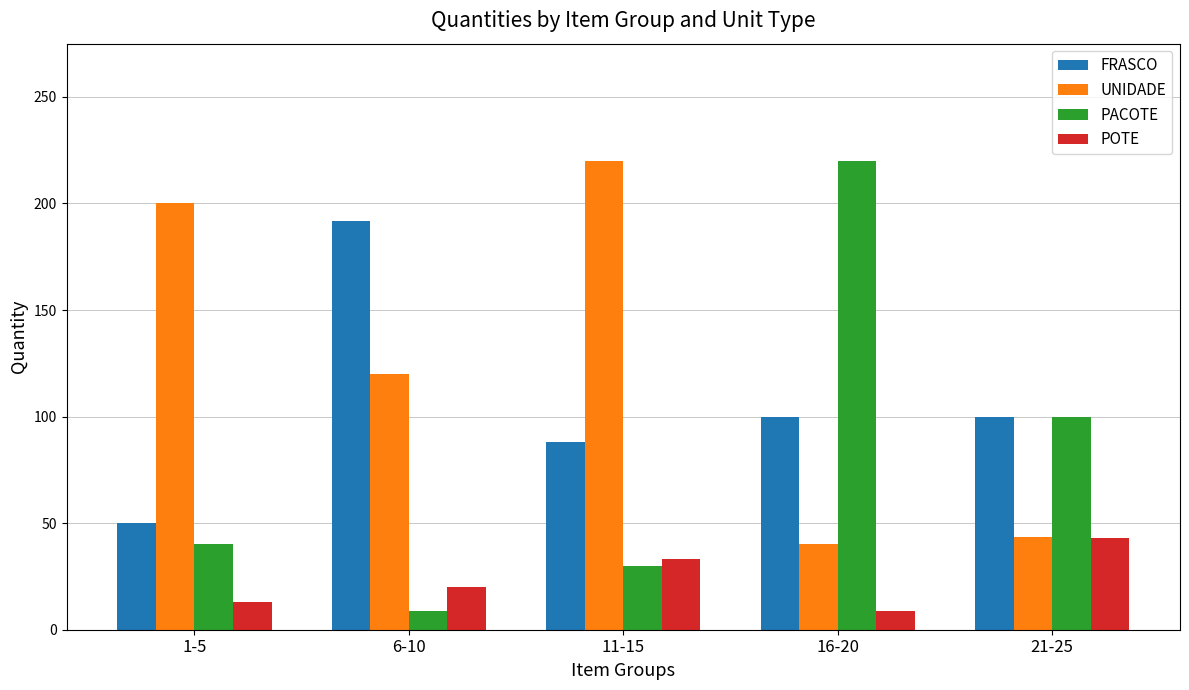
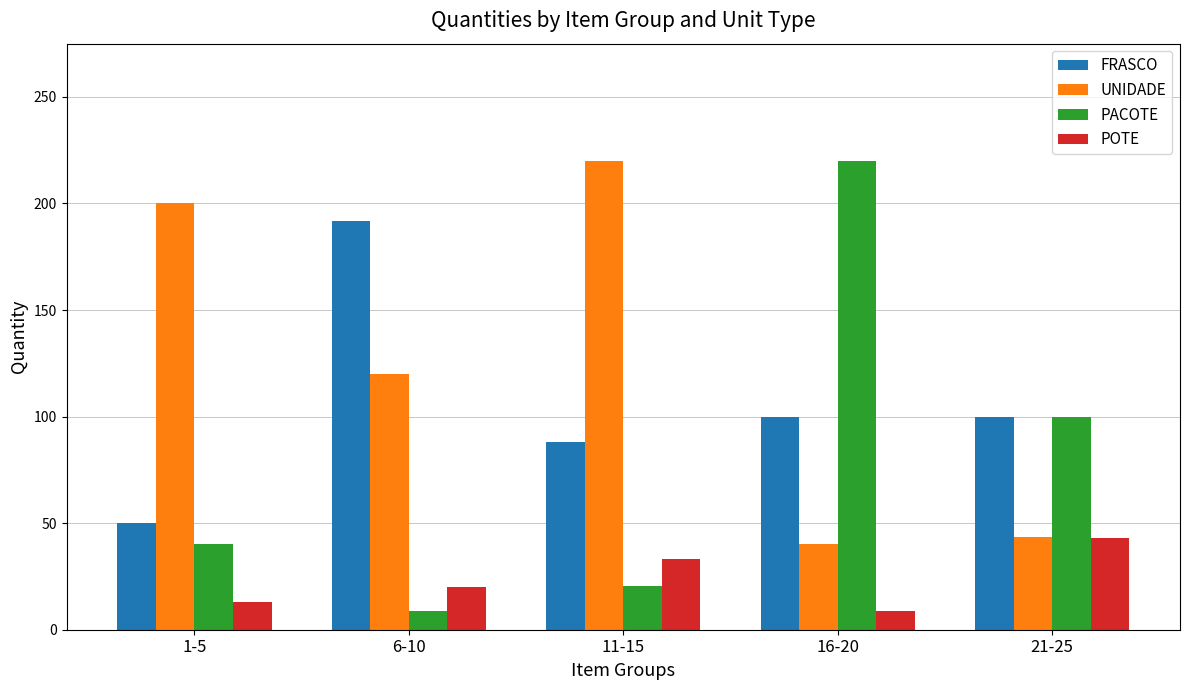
PACOTE, 11-15: 30 -> 21
